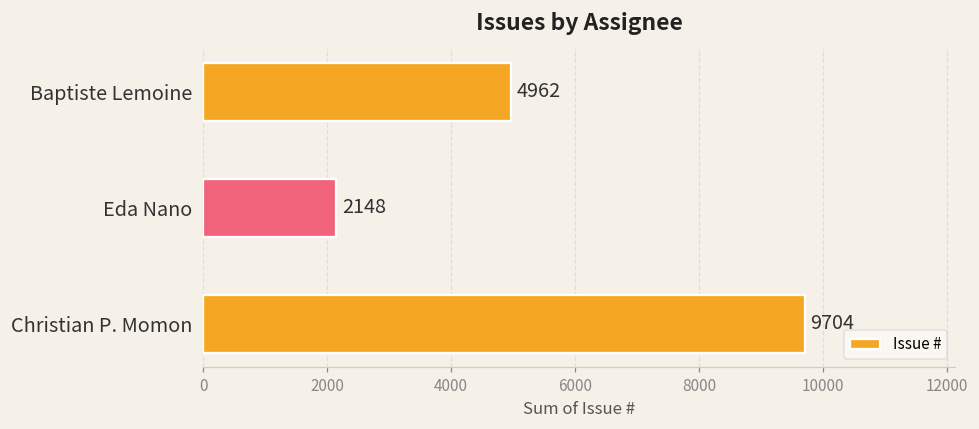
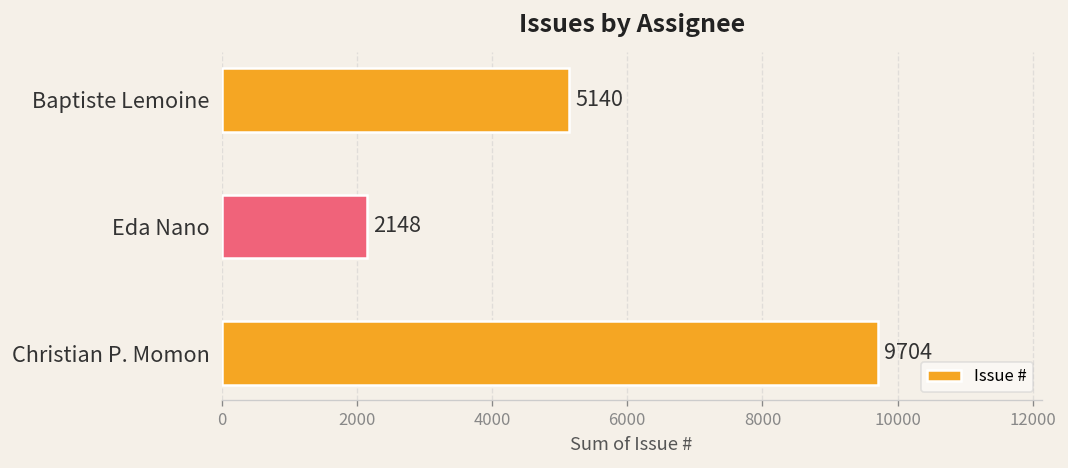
Baptiste Lemoine: 4962 -> 5140
